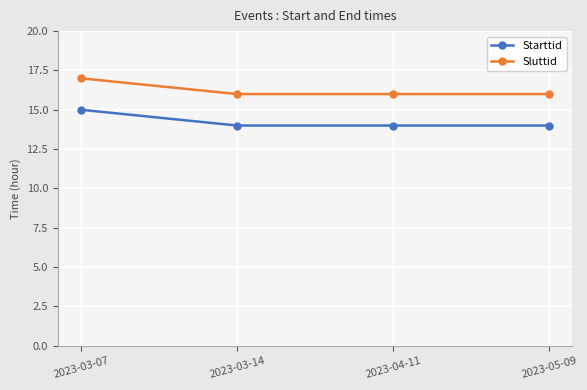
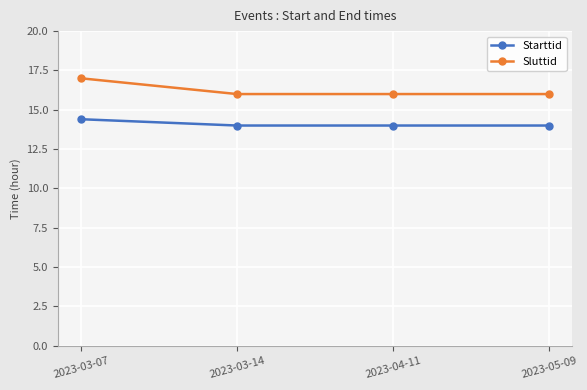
Starttid, 2023-03-07: 15.0 -> 14.4
